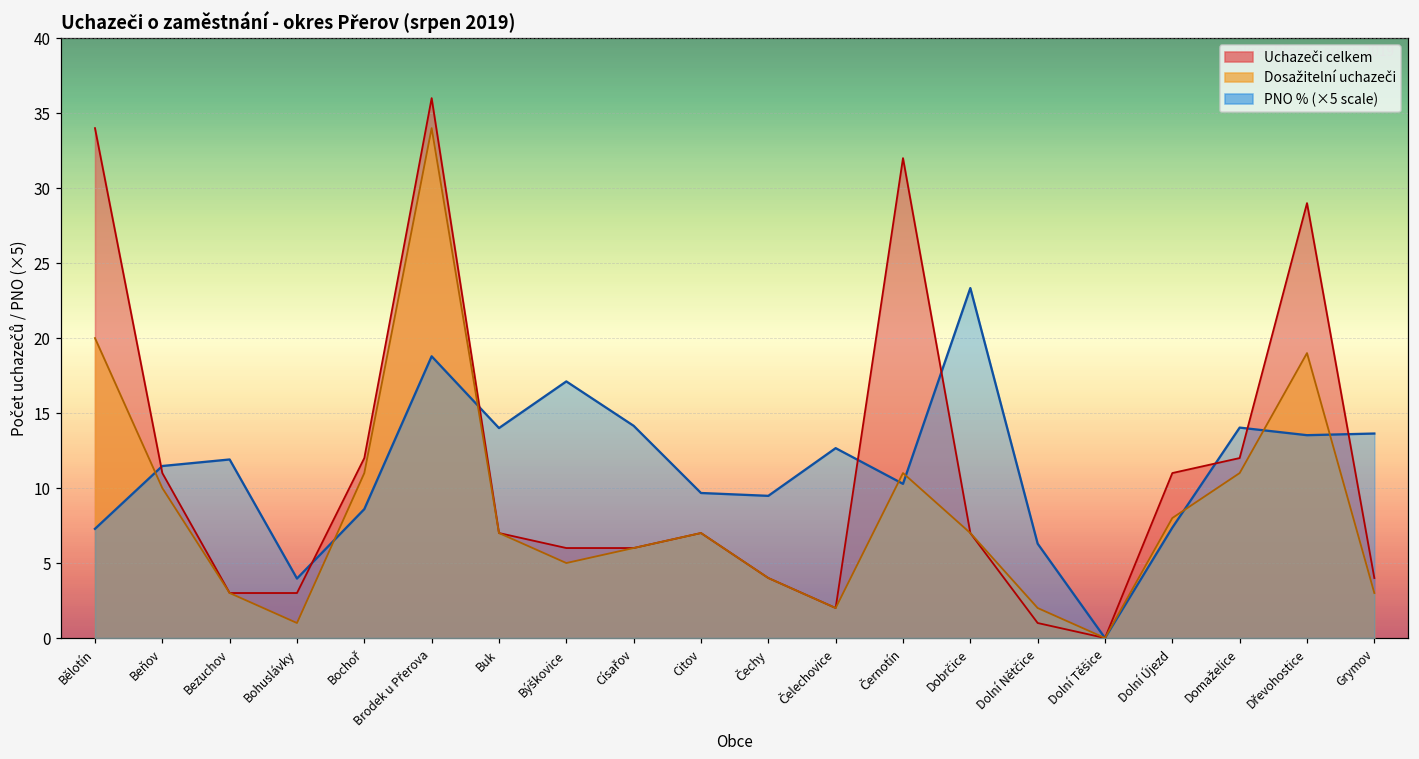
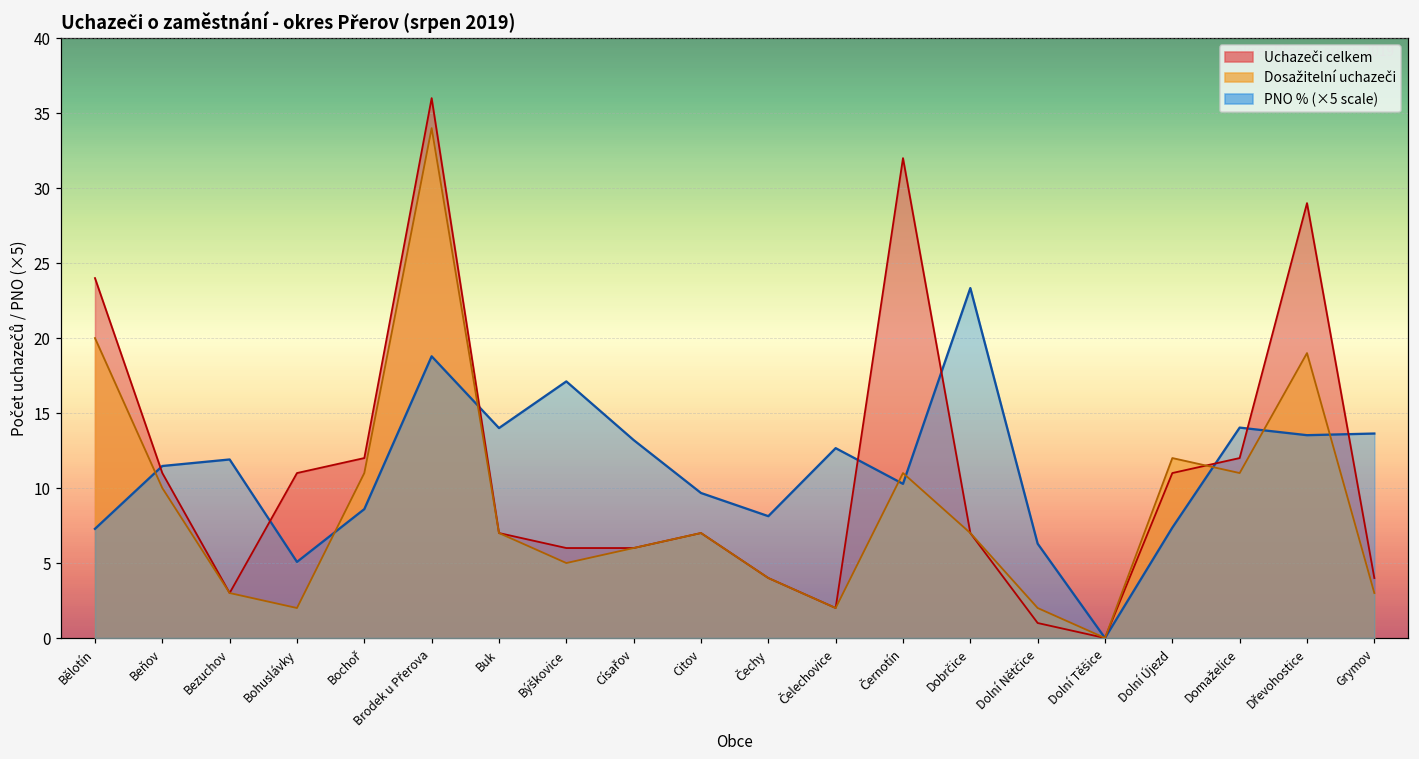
Uchazeči celkem, Bělotín: 34 -> 24
Uchazeči celkem, Bohuslávky: 3 -> 11
Dosažitelní uchazeči, Bohuslávky: 1 -> 2
PNO % (×5 scale), Bohuslávky: 4.0 -> 5.1
PNO % (×5 scale), Císařov: 14.2 -> 13.2
PNO % (×5 scale), Čechy: 9.5 -> 8.1
Dosažitelní uchazeči, Dolní Újezd: 8 -> 12
